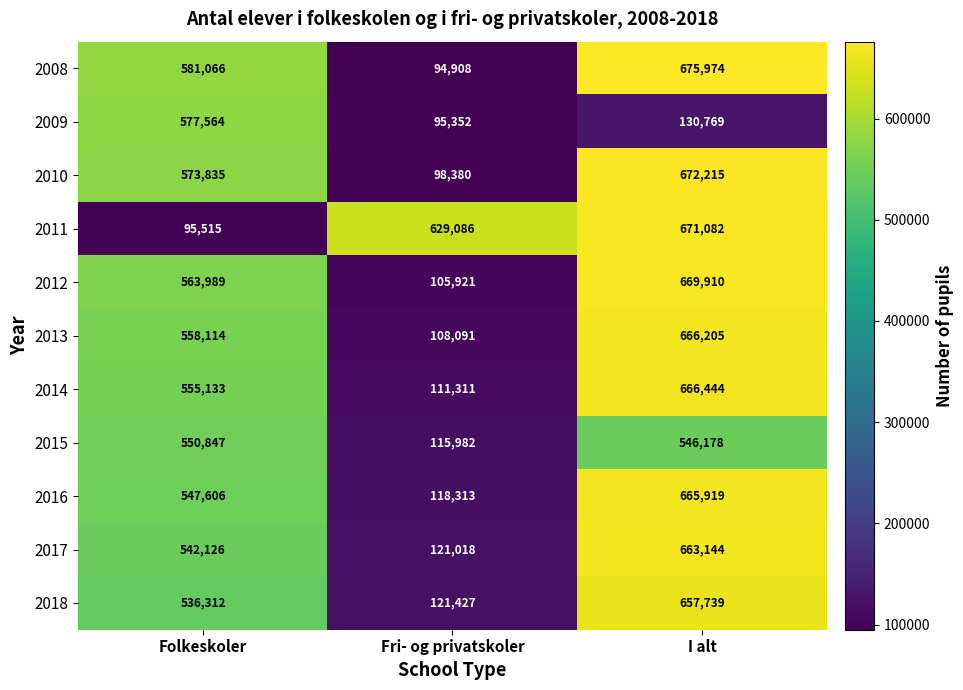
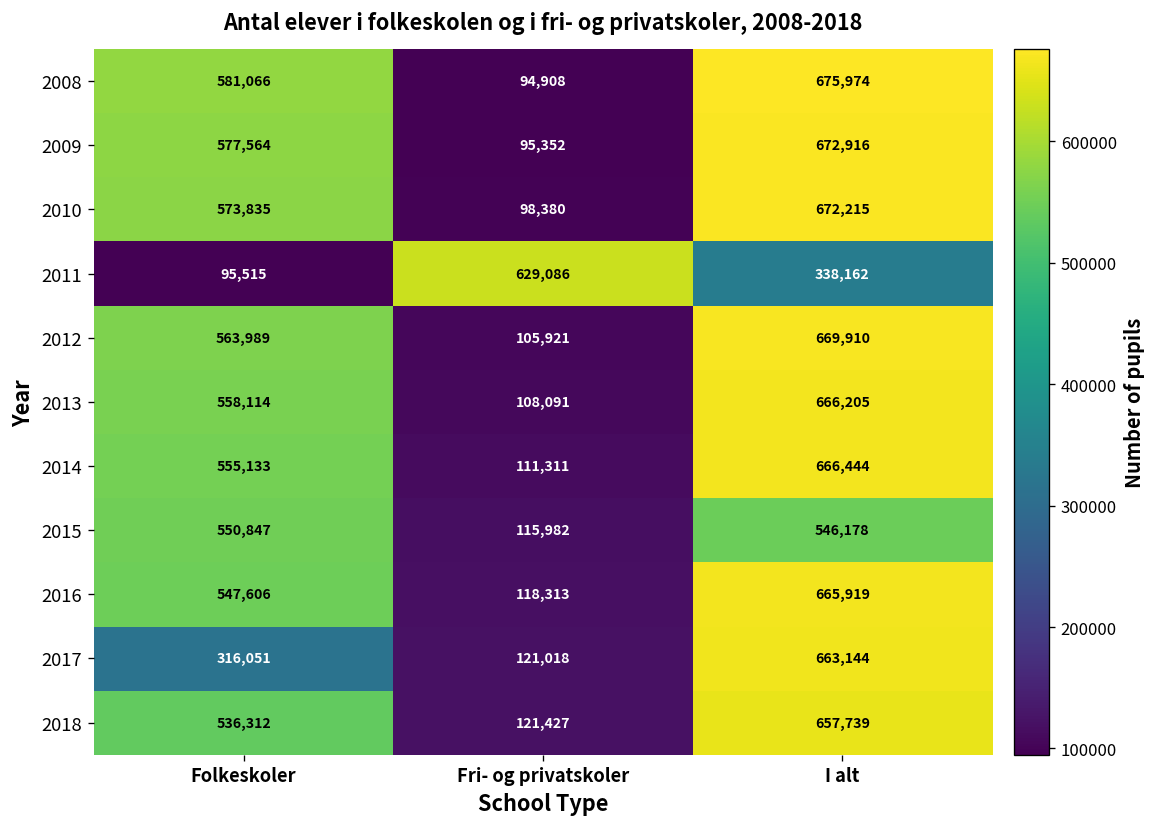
2009, I alt: 130,769 -> 672,916
2011, I alt: 671,082 -> 338,162
2017, Folkeskoler: 542,126 -> 316,051
